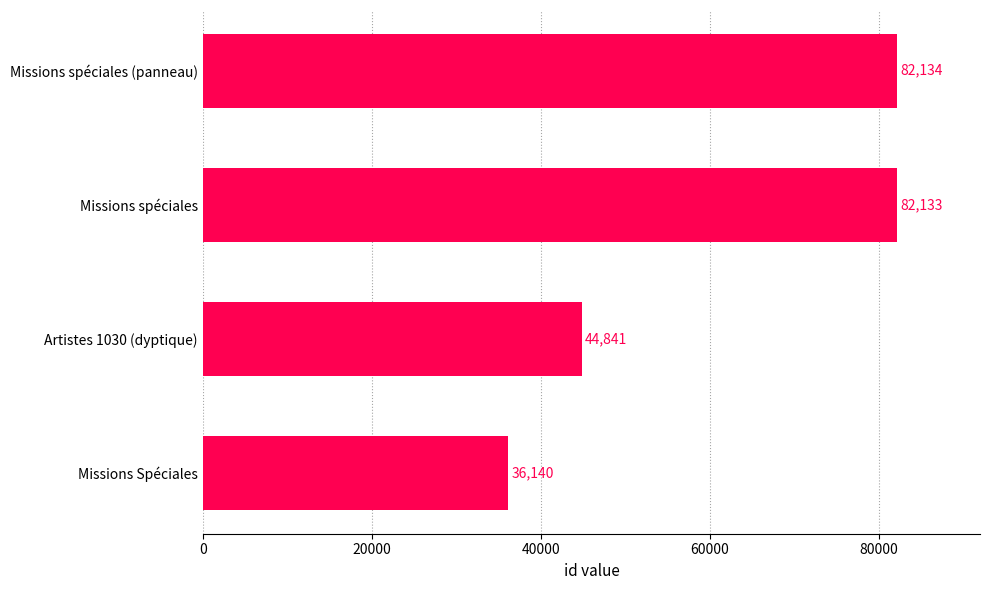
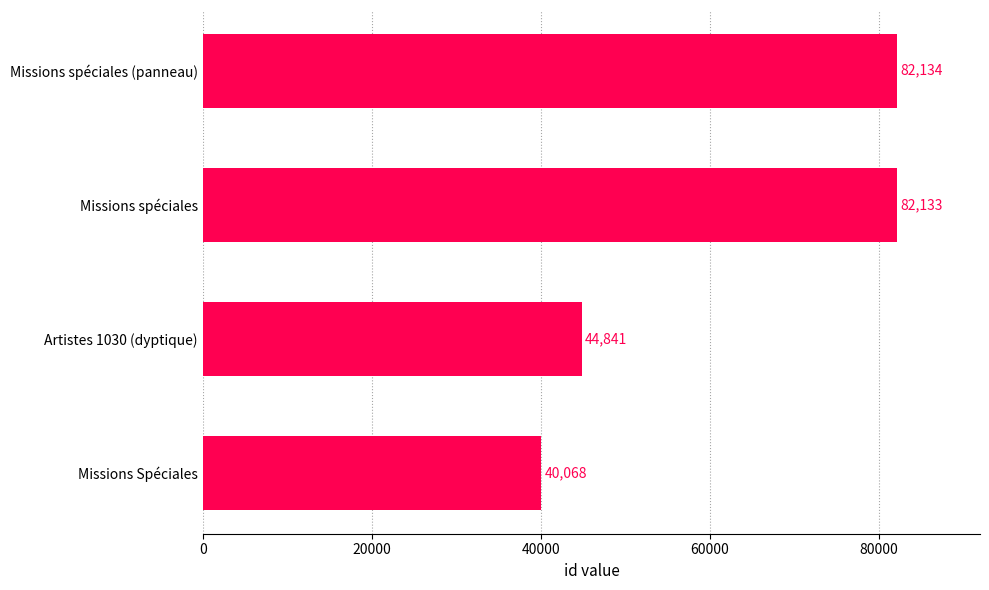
Missions Spéciales: 36,140 -> 40,068
